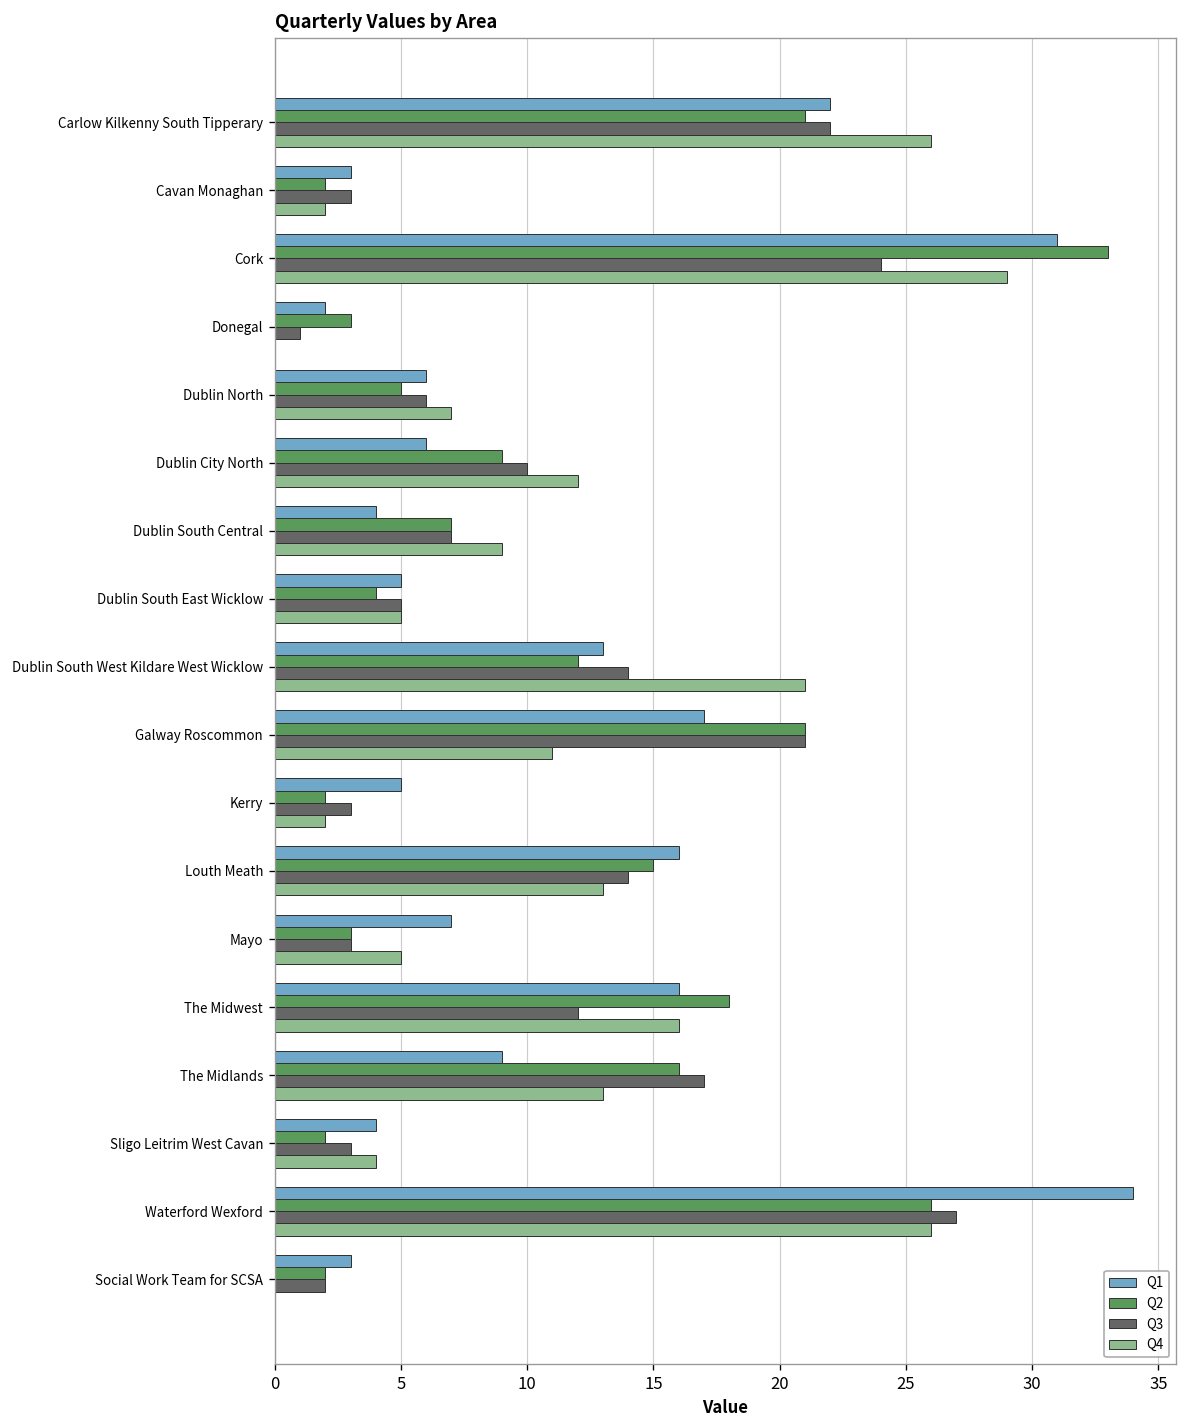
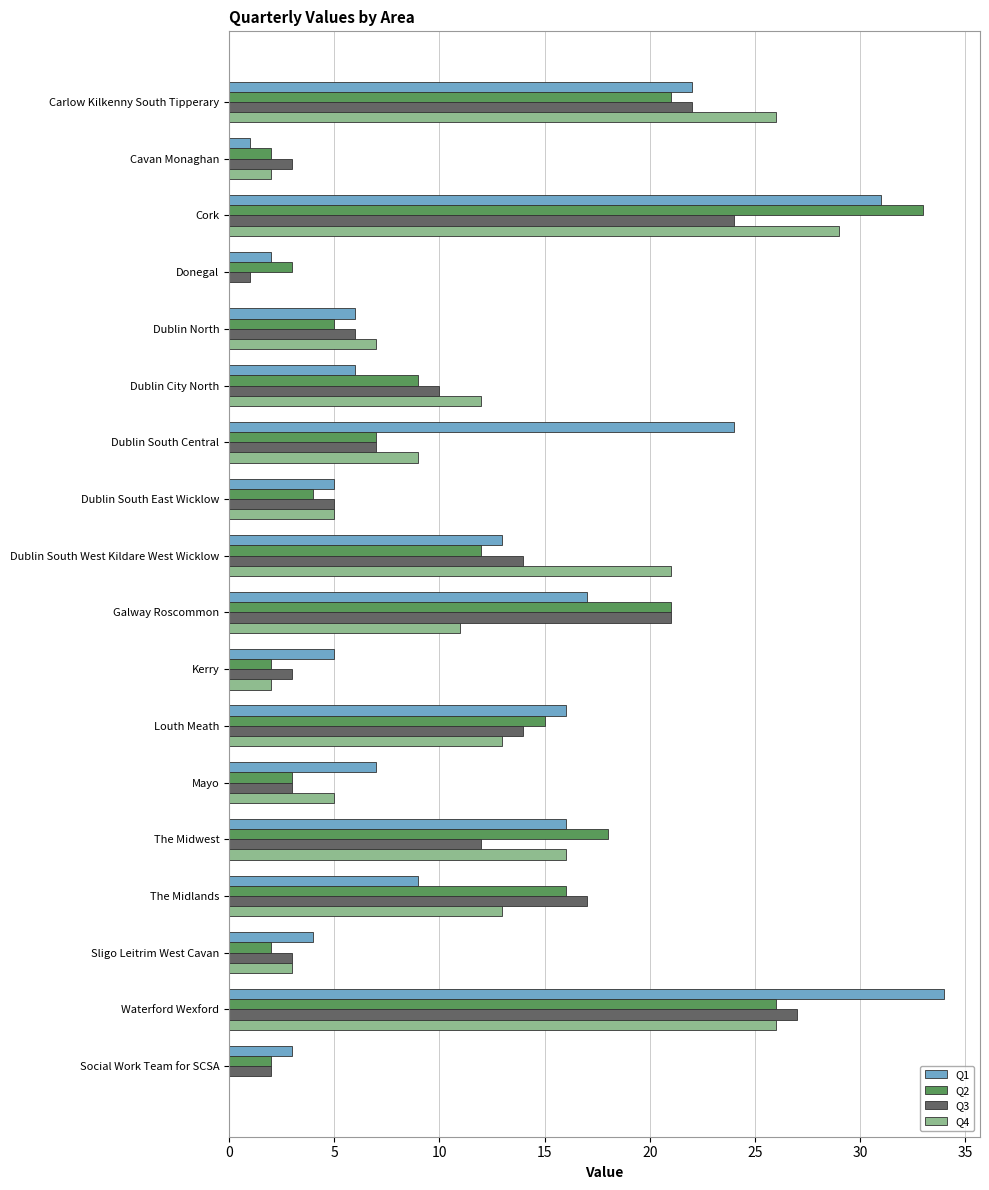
Q1, Cavan Monaghan: 3 -> 1
Q1, Dublin South Central: 4 -> 24
Q4, Sligo Leitrim West Cavan: 4 -> 3
